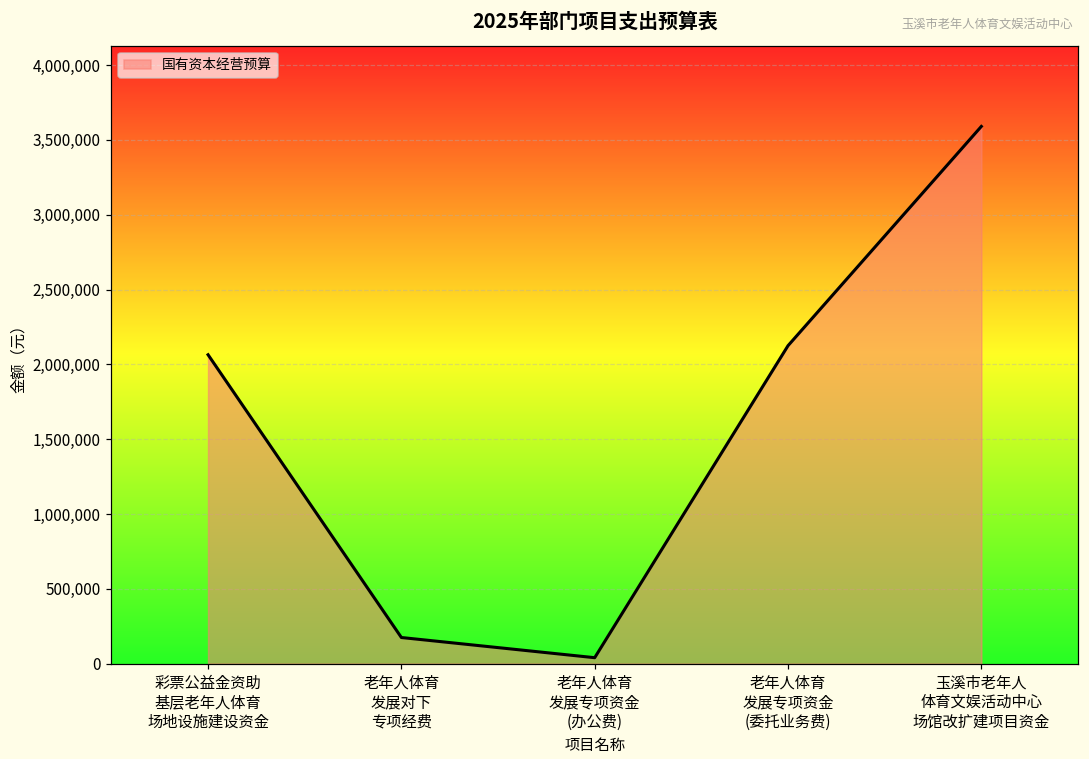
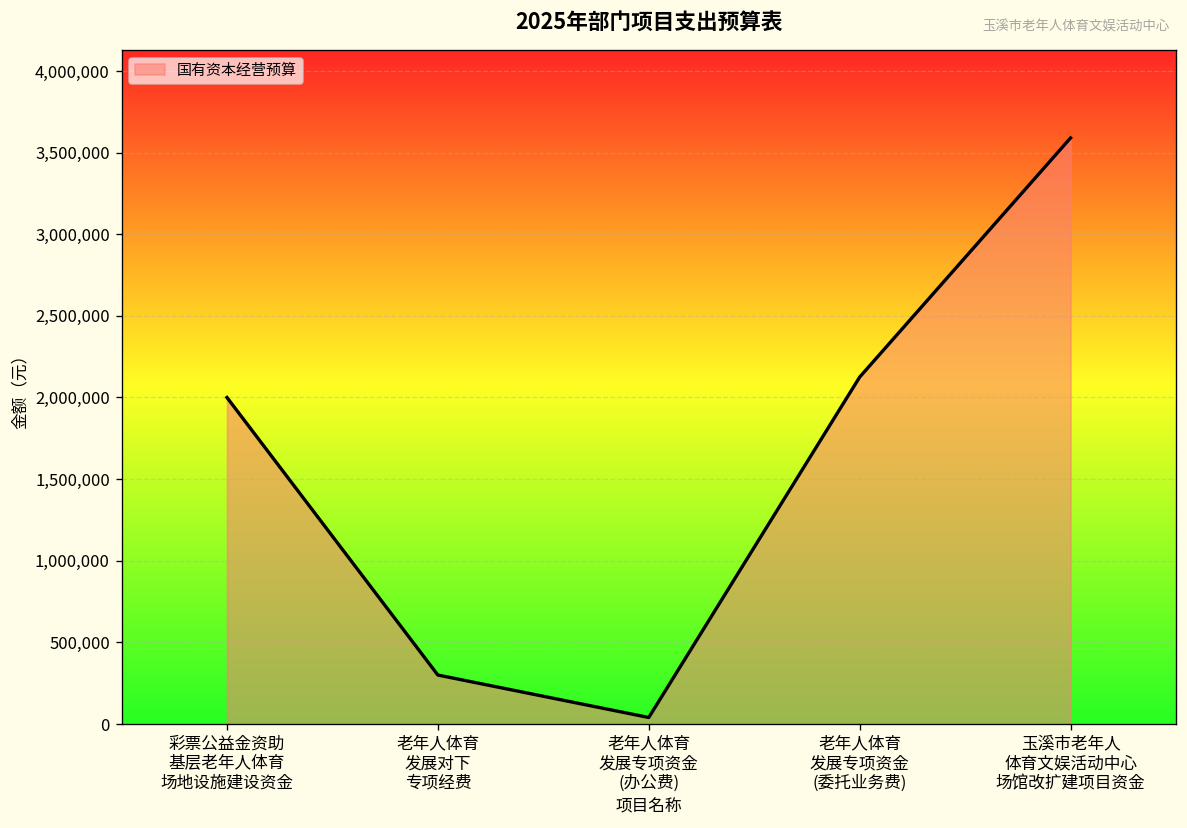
彩票公益金资助 基层老年人体育 场地设施建设资金: 2,060,000 -> 2,000,000
老年人体育 发展对下 专项经费: 170,000 -> 300,000
